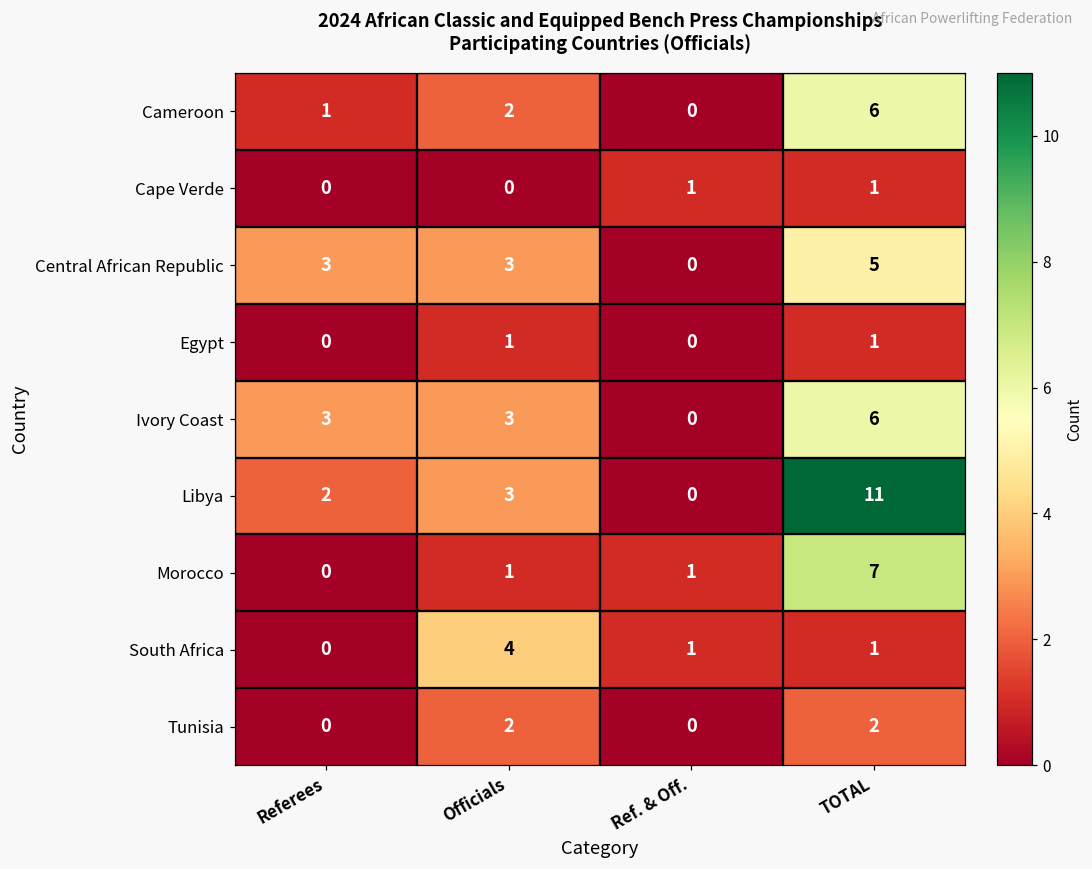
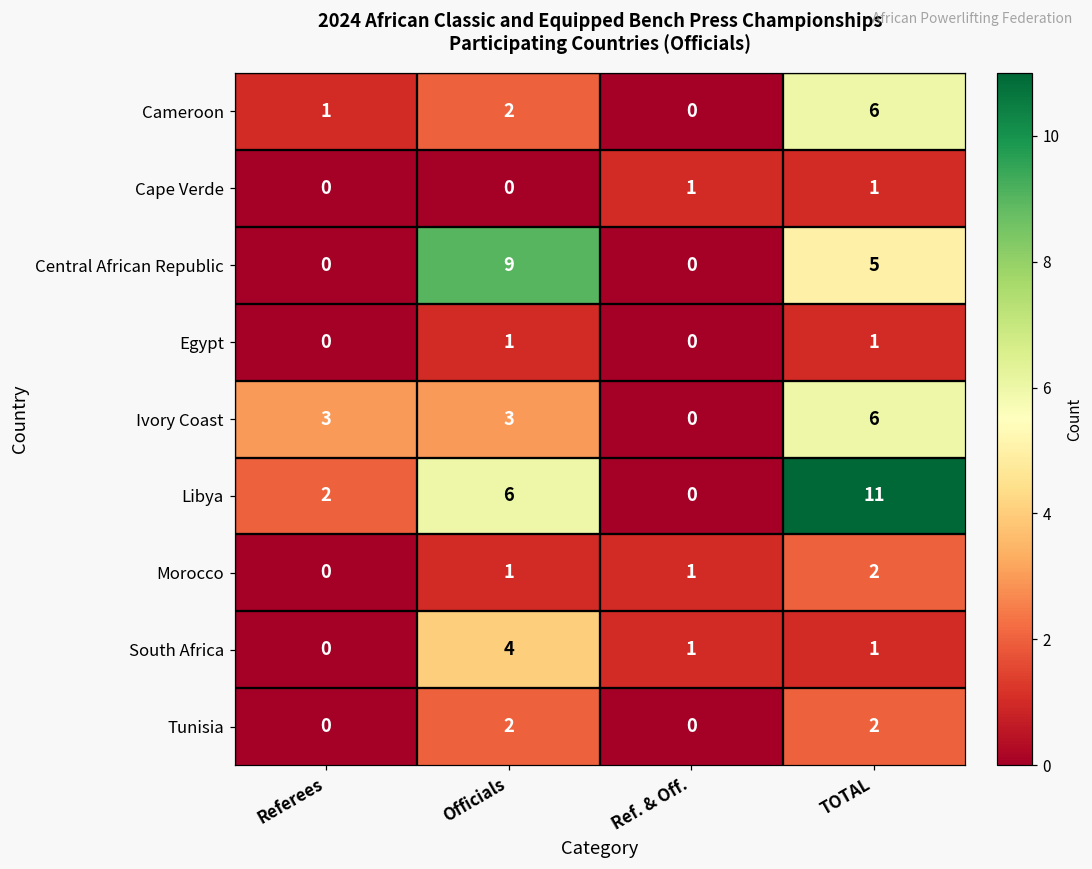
Central African Republic, Referees: 3 -> 0
Central African Republic, Officials: 3 -> 9
Libya, Officials: 3 -> 6
Morocco, TOTAL: 7 -> 2
